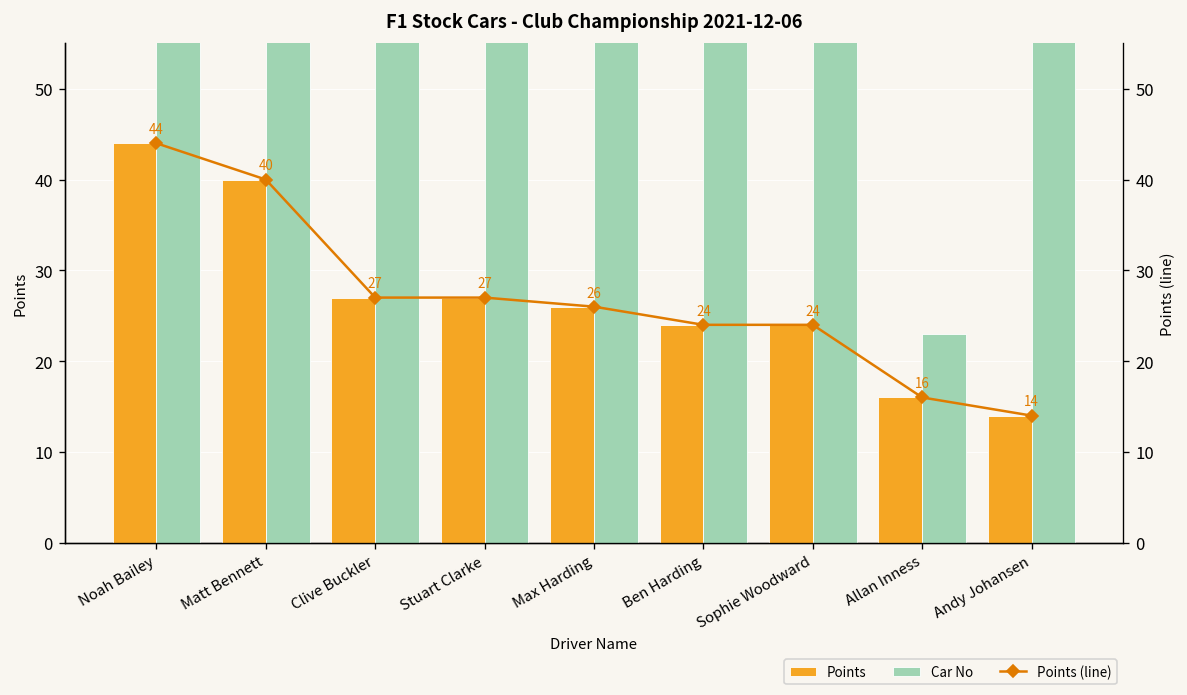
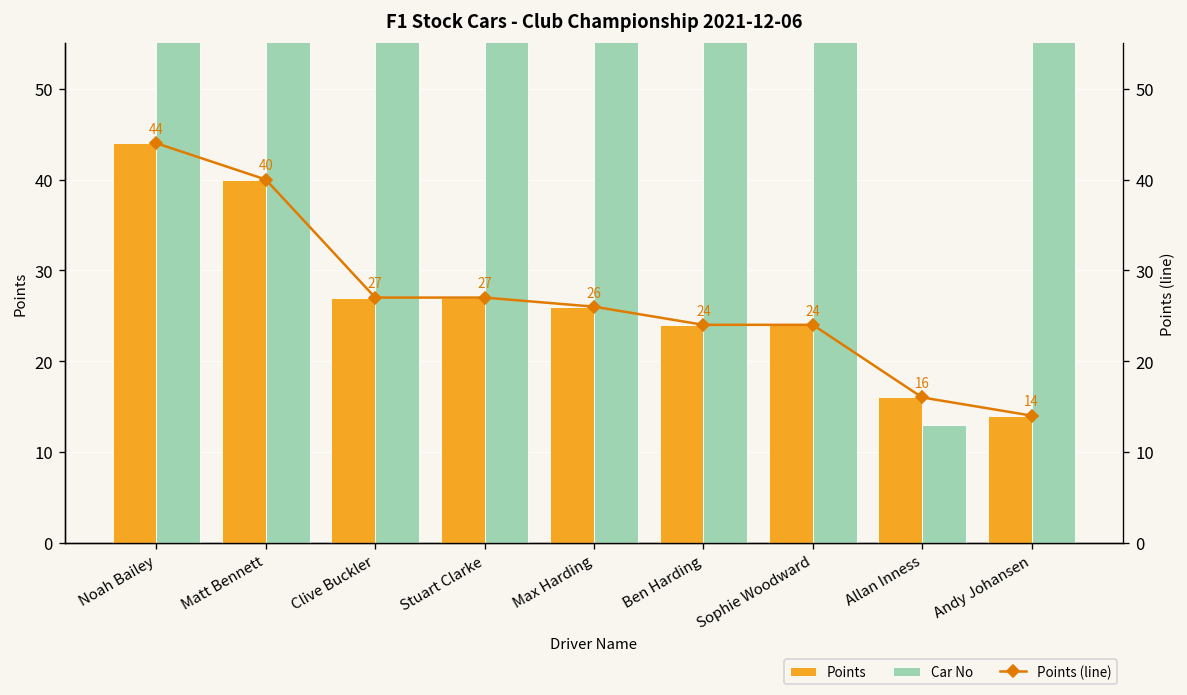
Car No, Allan Inness: 23 -> 13
